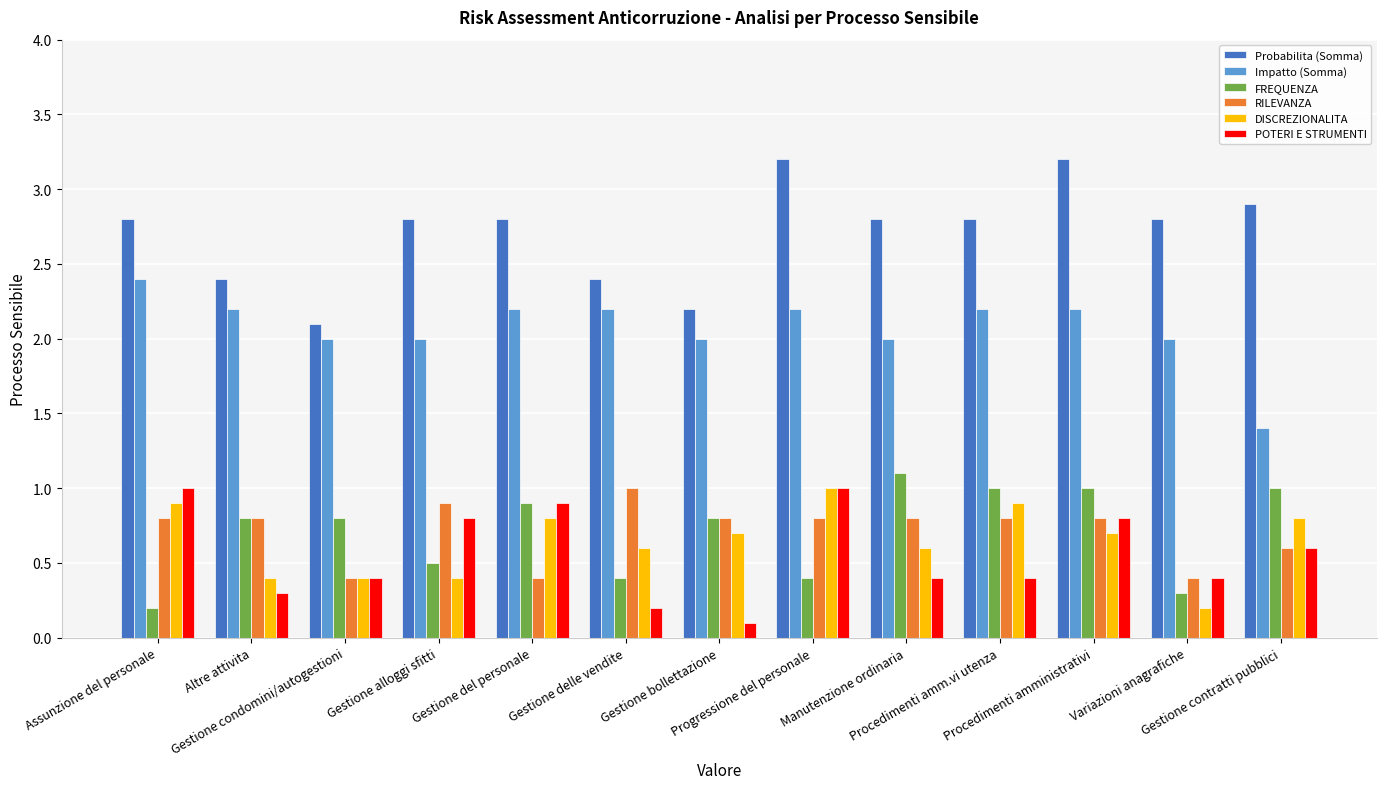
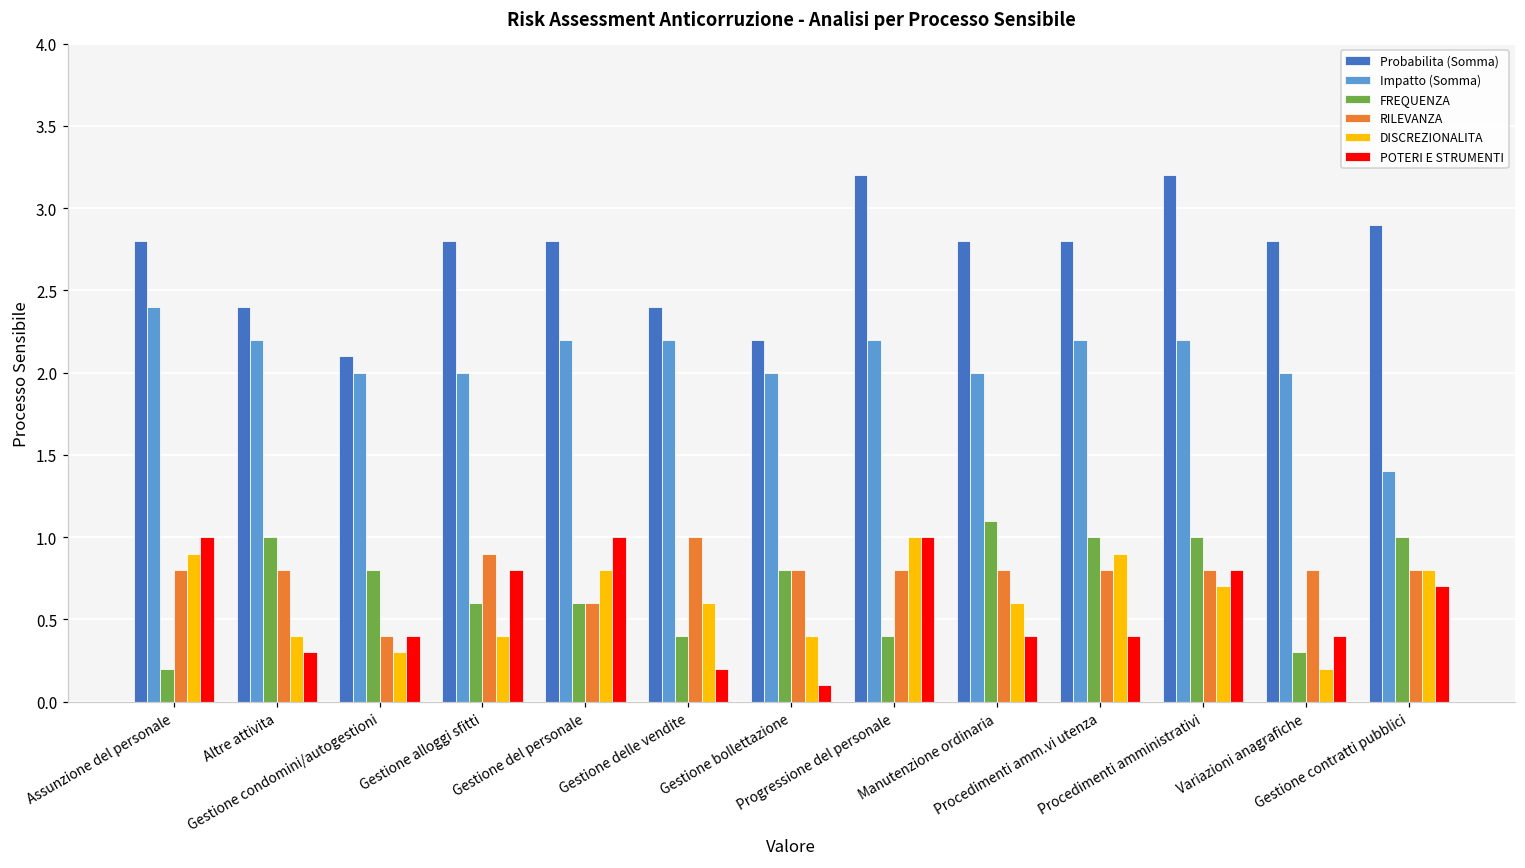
FREQUENZA, Altre attivita: 0.8 -> 1.0
DISCREZIONALITA, Gestione condomini/autogestioni: 0.4 -> 0.3
FREQUENZA, Gestione alloggi sfitti: 0.5 -> 0.6
FREQUENZA, Gestione del personale: 0.9 -> 0.6
RILEVANZA, Gestione del personale: 0.4 -> 0.6
POTERI E STRUMENTI, Gestione del personale: 0.9 -> 1.0
DISCREZIONALITA, Gestione bollettazione: 0.7 -> 0.4
RILEVANZA, Variazioni anagrafiche: 0.4 -> 0.8
RILEVANZA, Gestione contratti pubblici: 0.6 -> 0.8
POTERI E STRUMENTI, Gestione contratti pubblici: 0.6 -> 0.7
